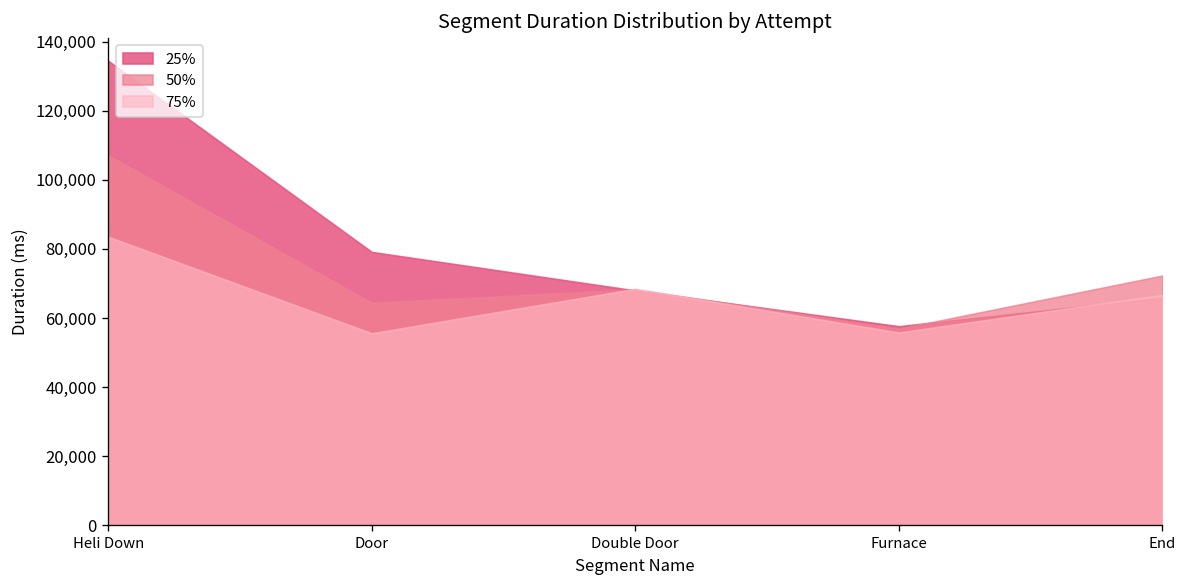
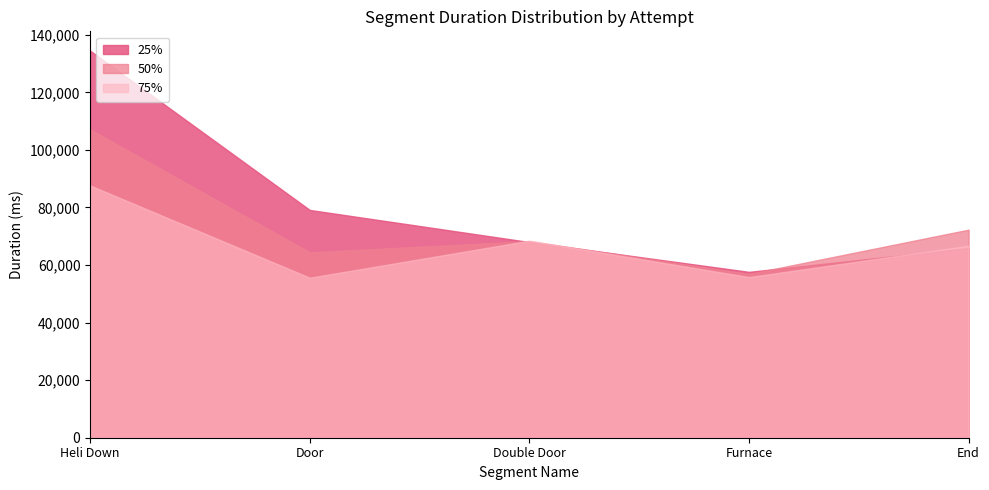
75%, Heli Down: 84,000 -> 88,000
